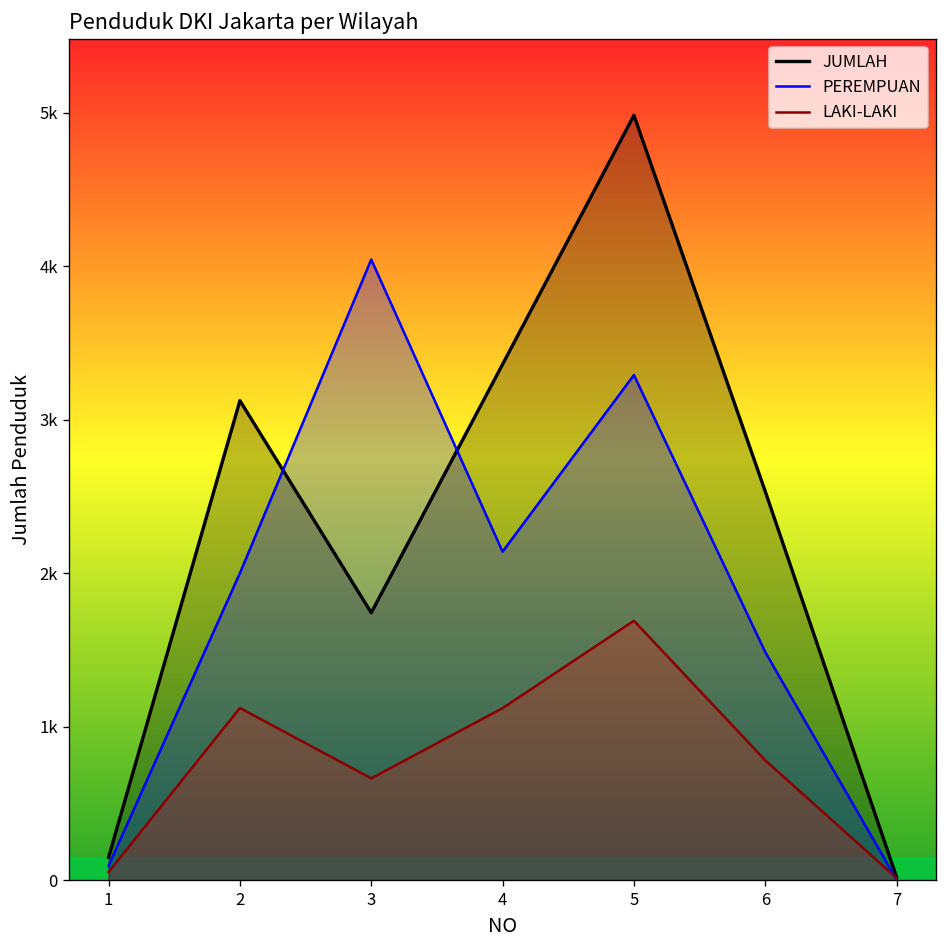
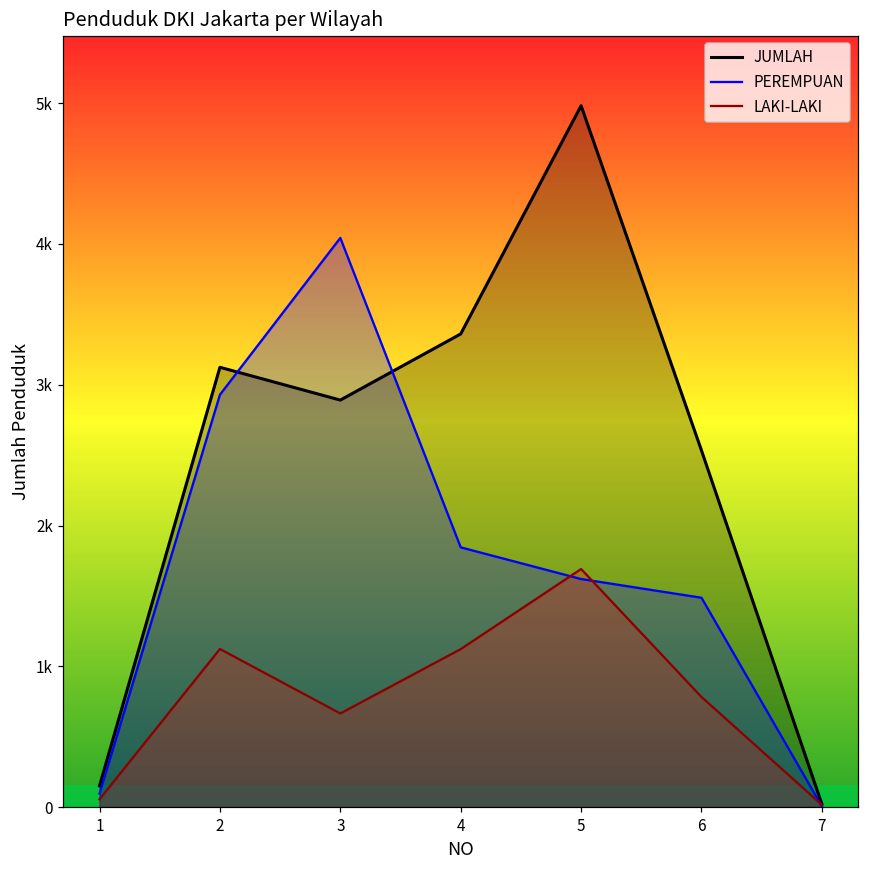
PEREMPUAN, 2: 2000 -> 2930
JUMLAH, 3: 1740 -> 2890
PEREMPUAN, 4: 2140 -> 1850
PEREMPUAN, 5: 3290 -> 1620
